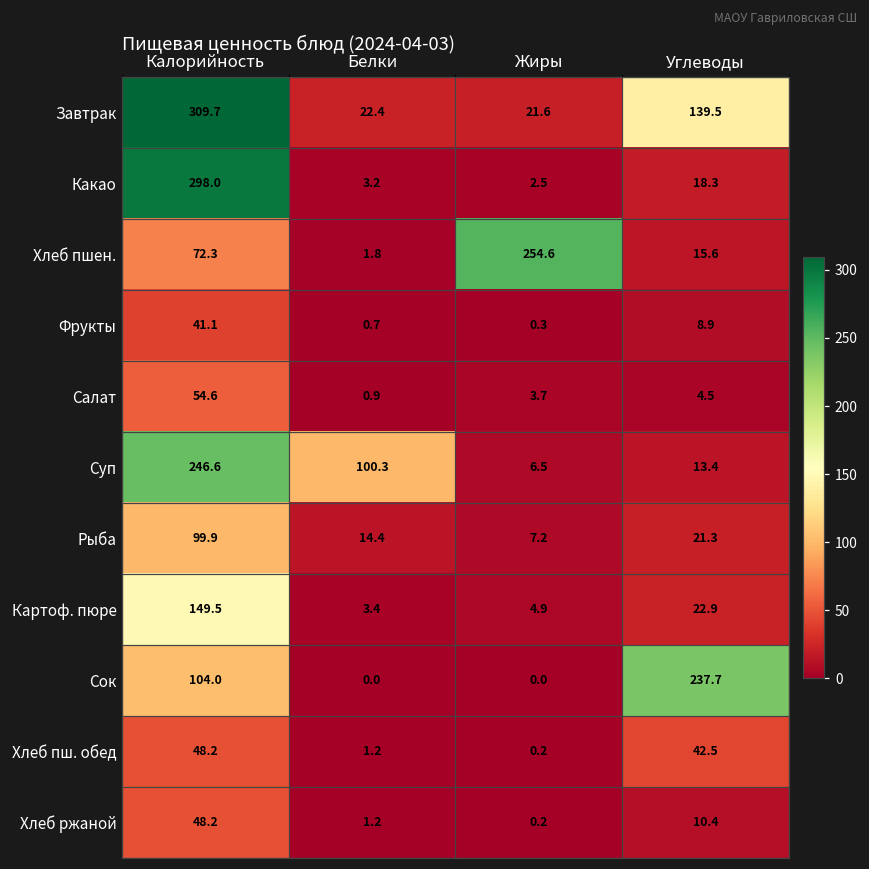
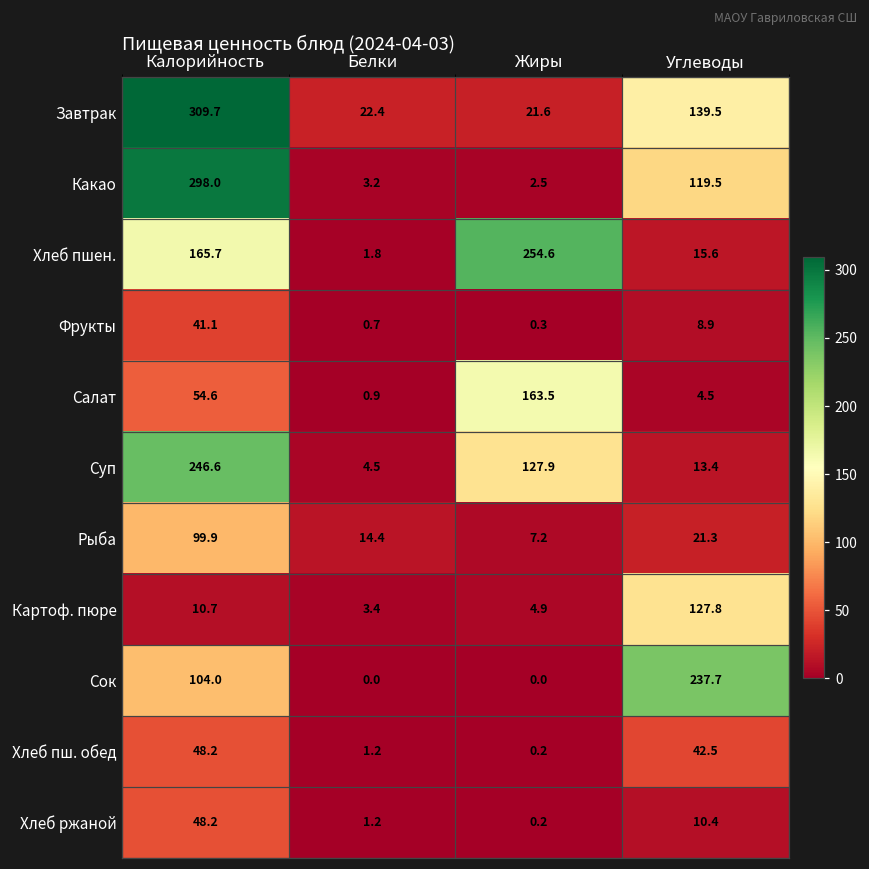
Какао, Углеводы: 18.3 -> 119.5
Хлеб пшен., Калорийность: 72.3 -> 165.7
Салат, Жиры: 3.7 -> 163.5
Суп, Белки: 100.3 -> 4.5
Суп, Жиры: 6.5 -> 127.9
Картоф. пюре, Калорийность: 149.5 -> 10.7
Картоф. пюре, Углеводы: 22.9 -> 127.8
